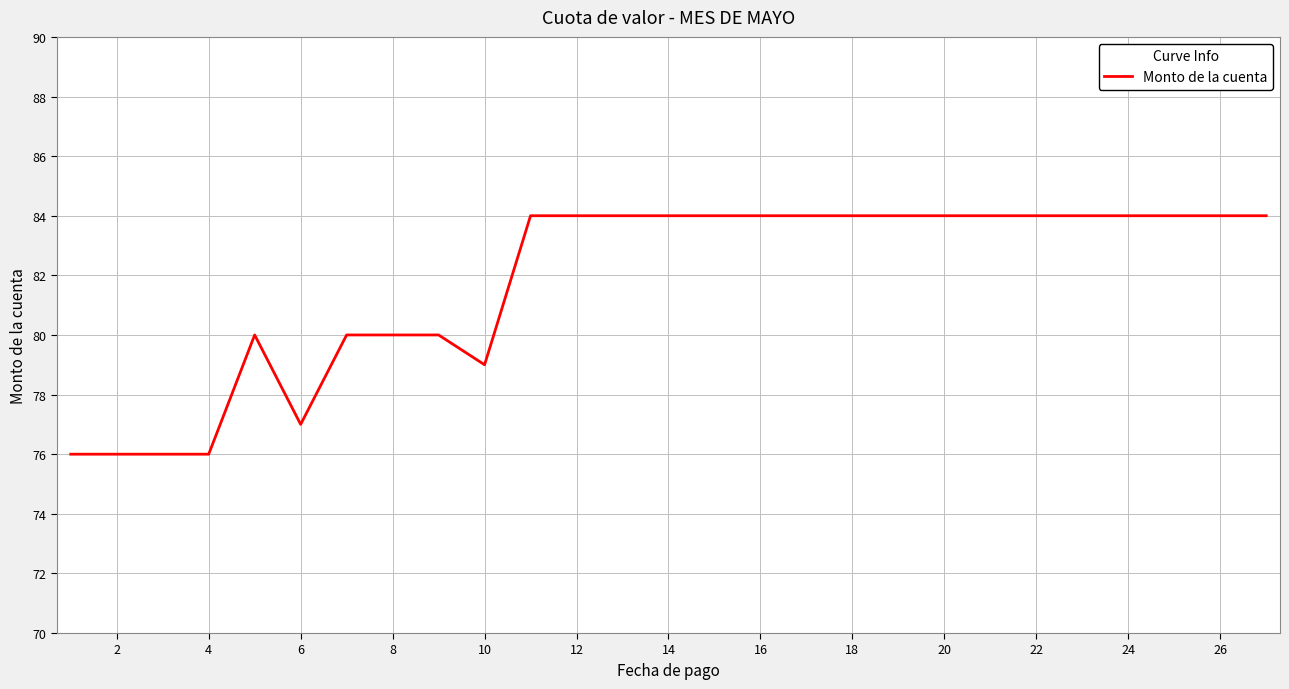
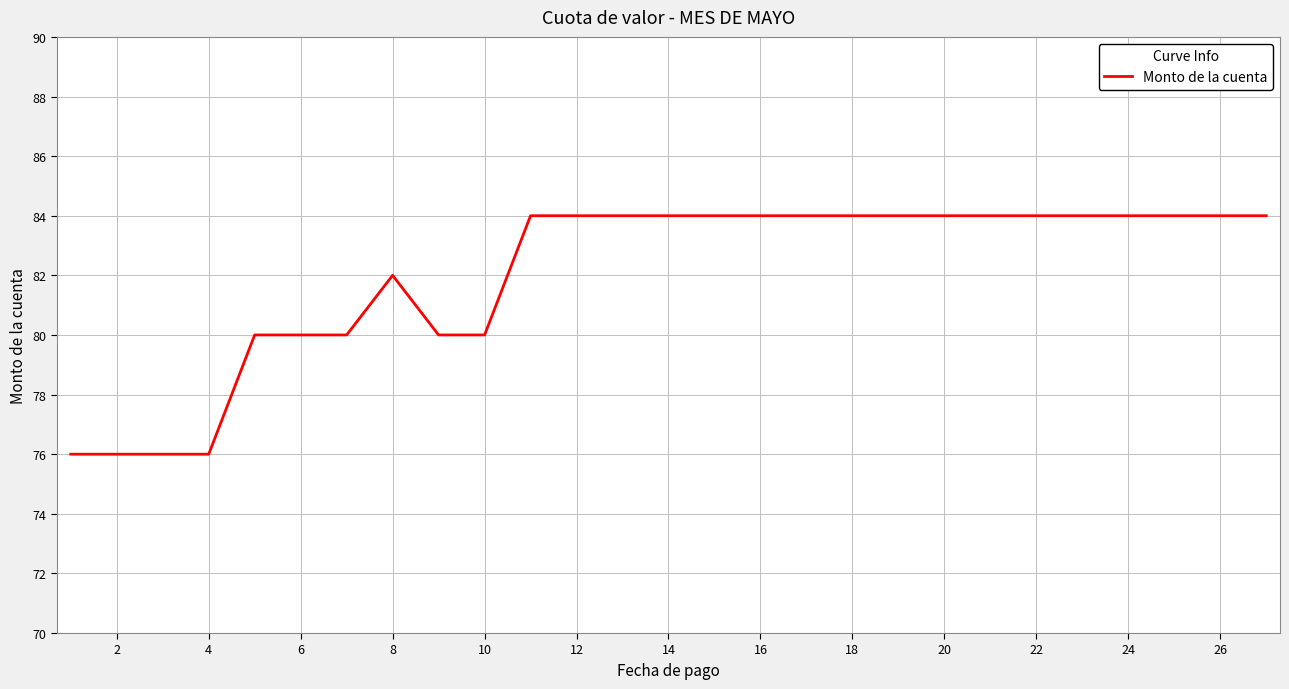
6: 77 -> 80
8: 80 -> 82
10: 79 -> 80
